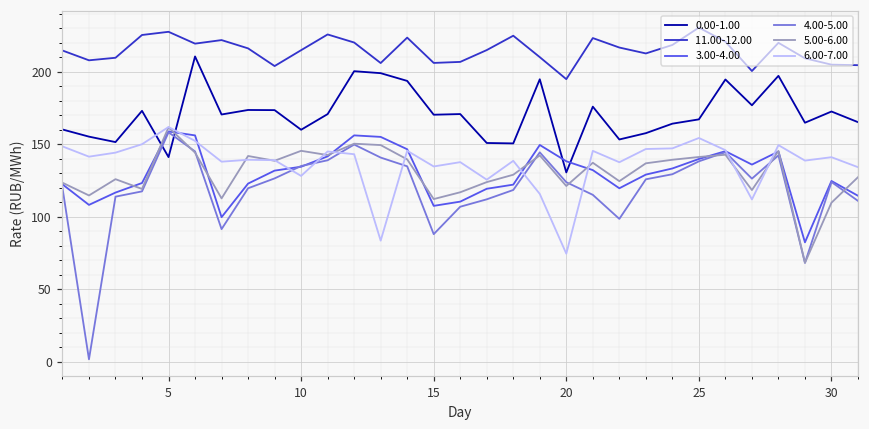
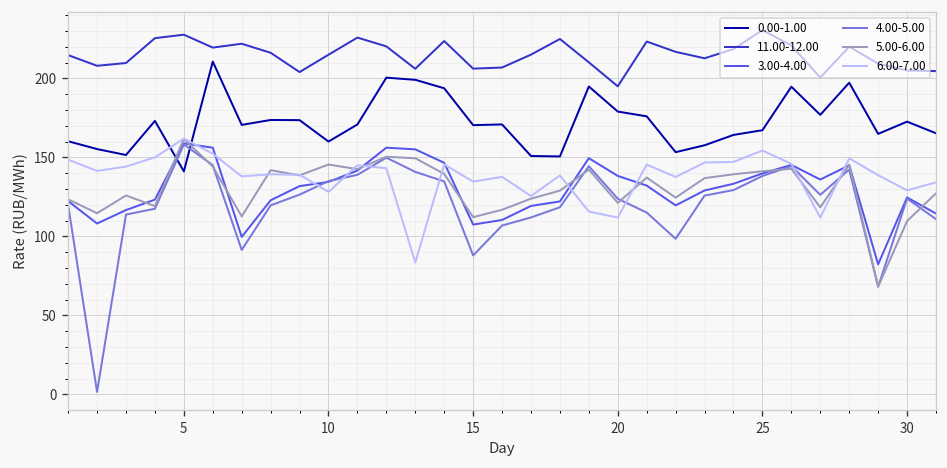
0.00-1.00, 20: 131 -> 179
6.00-7.00, 20: 74 -> 112
6.00-7.00, 30: 141 -> 129
